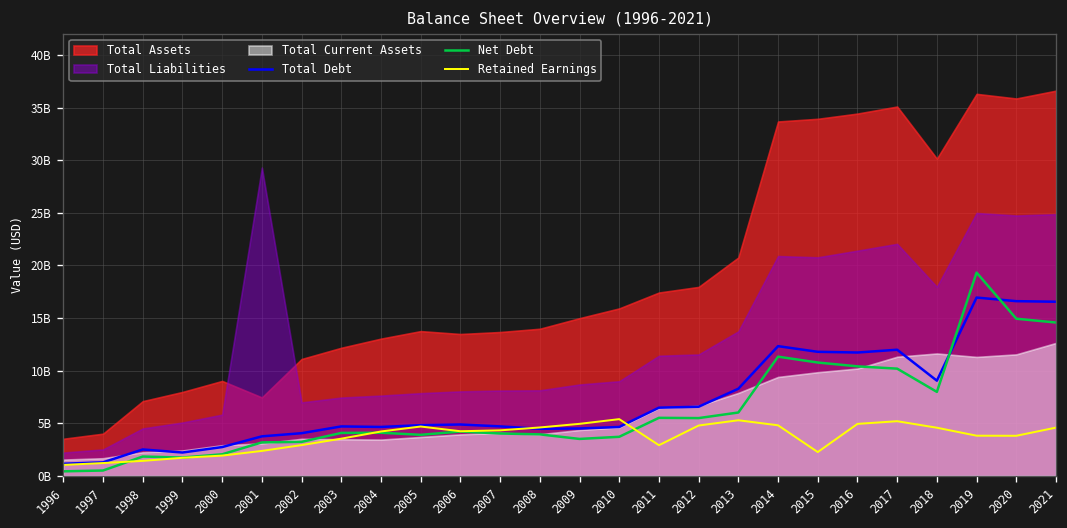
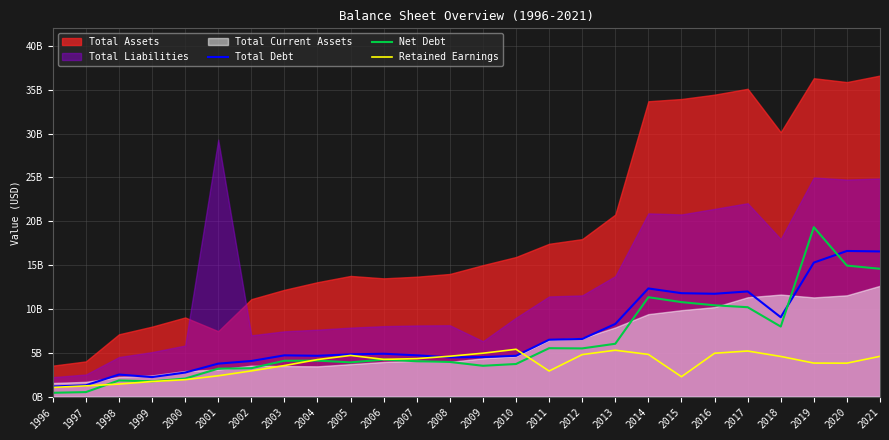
Total Liabilities, 2009: 9000000000 -> 6000000000
Total Debt, 2019: 17000000000 -> 15000000000
